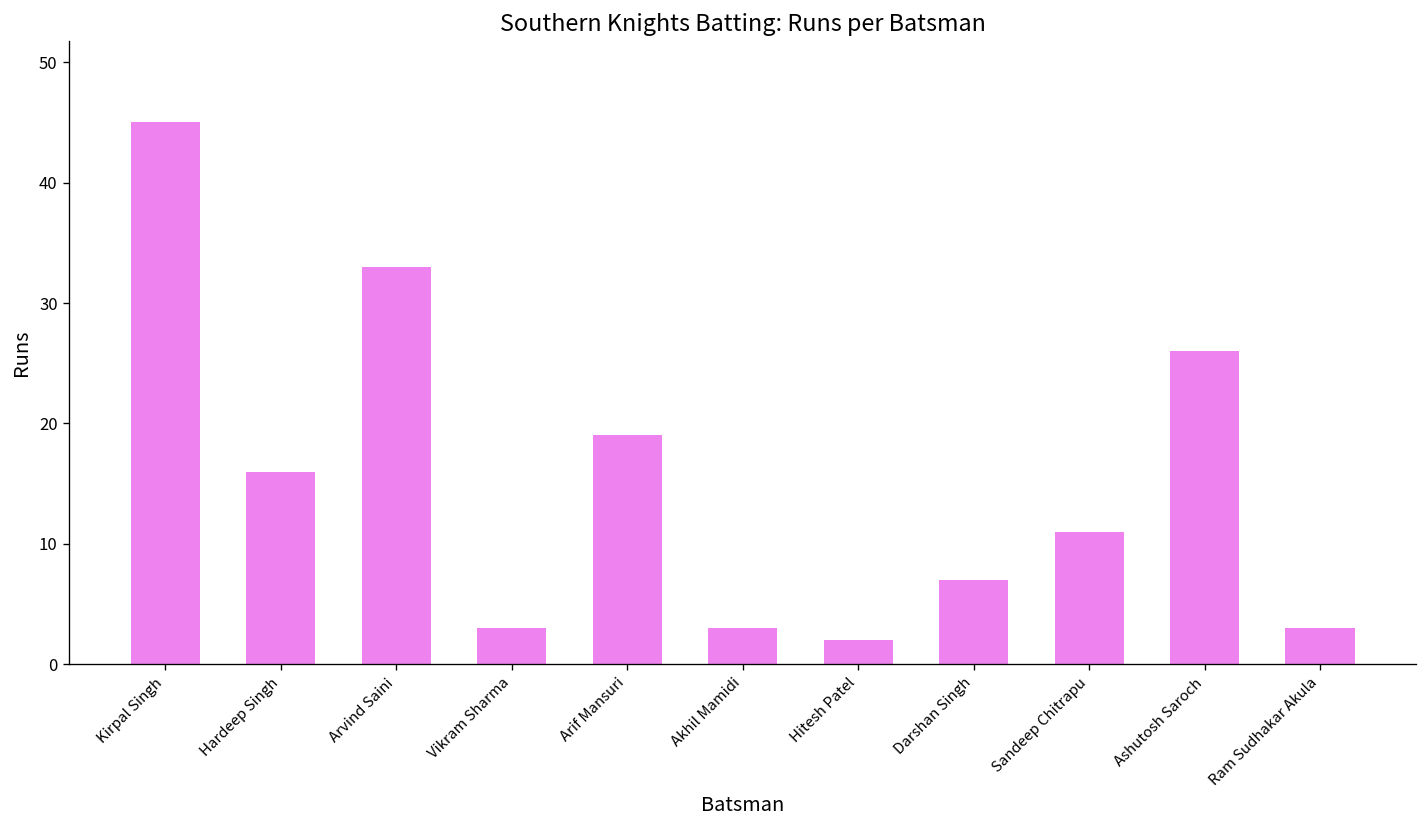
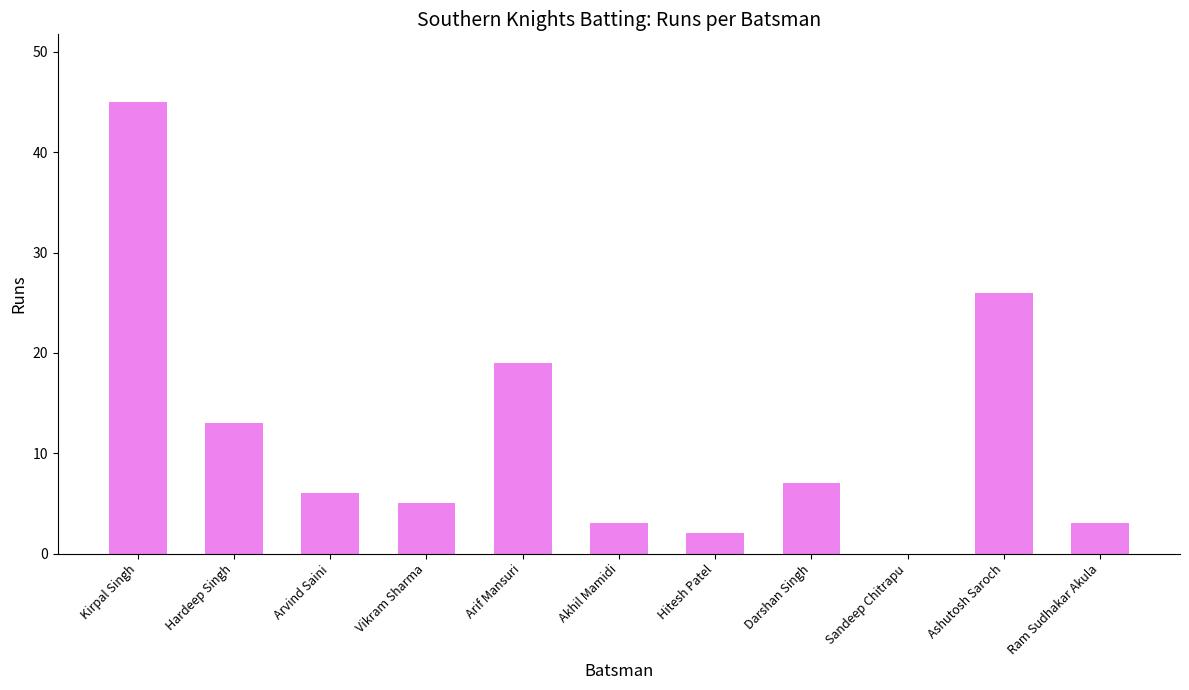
Hardeep Singh: 16 -> 13
Arvind Saini: 33 -> 6
Vikram Sharma: 3 -> 5
Sandeep Chitrapu: 11 -> 0
